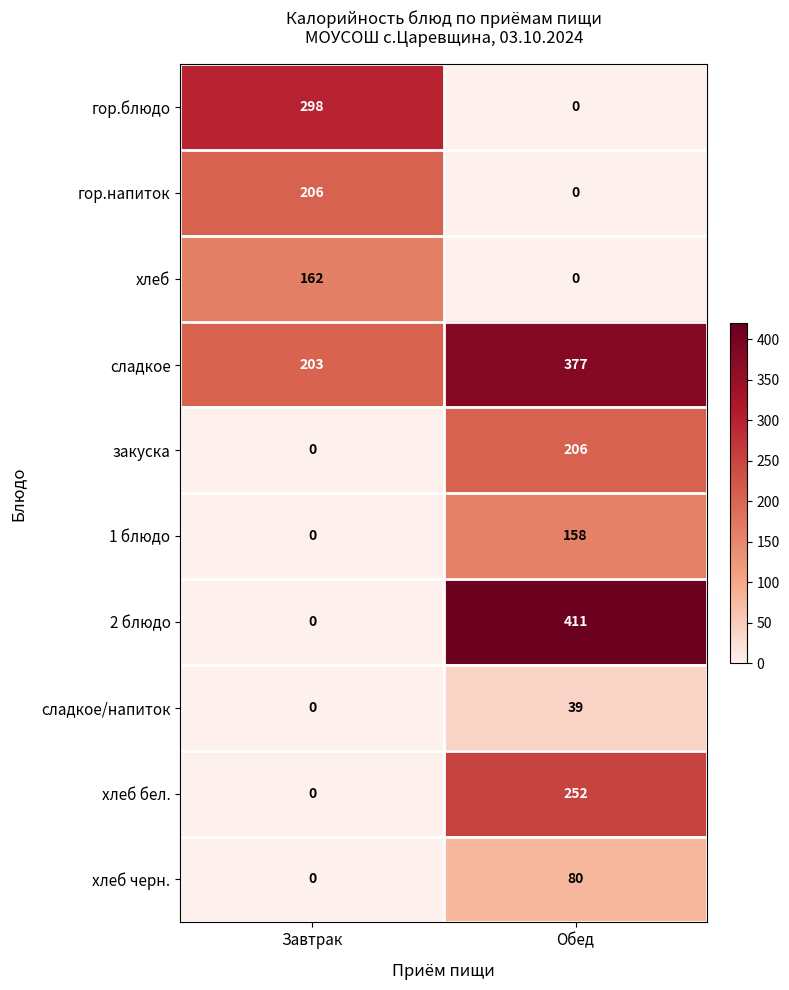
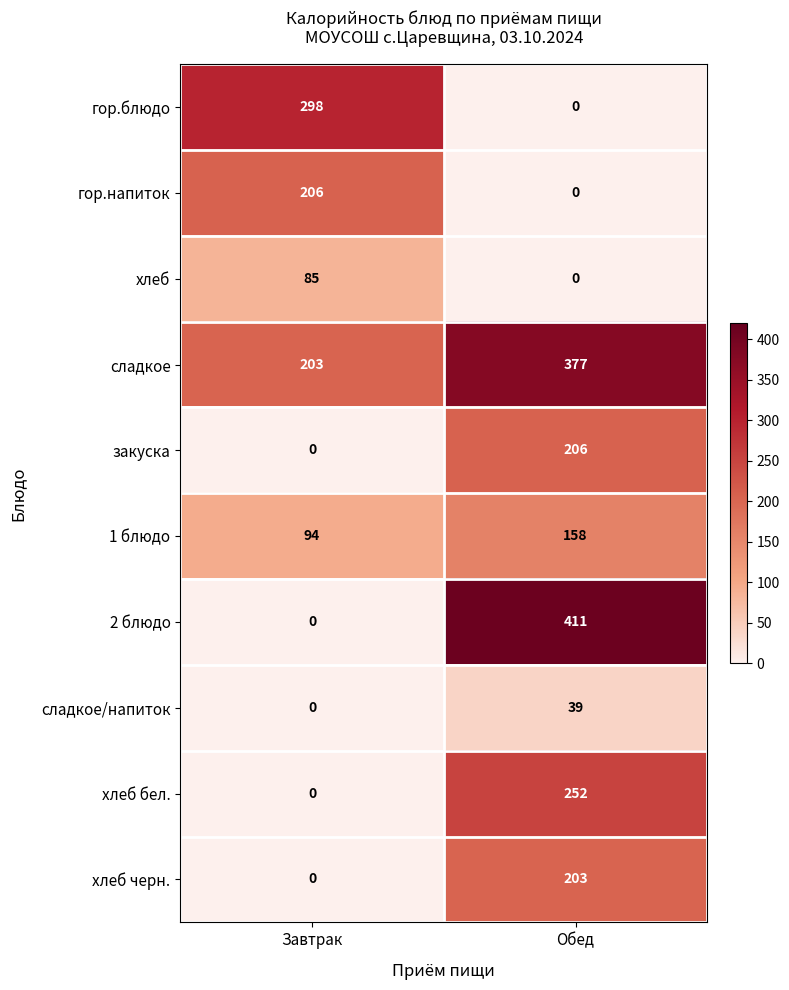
хлеб, Завтрак: 162 -> 85
1 блюдо, Завтрак: 0 -> 94
хлеб черн., Обед: 80 -> 203
